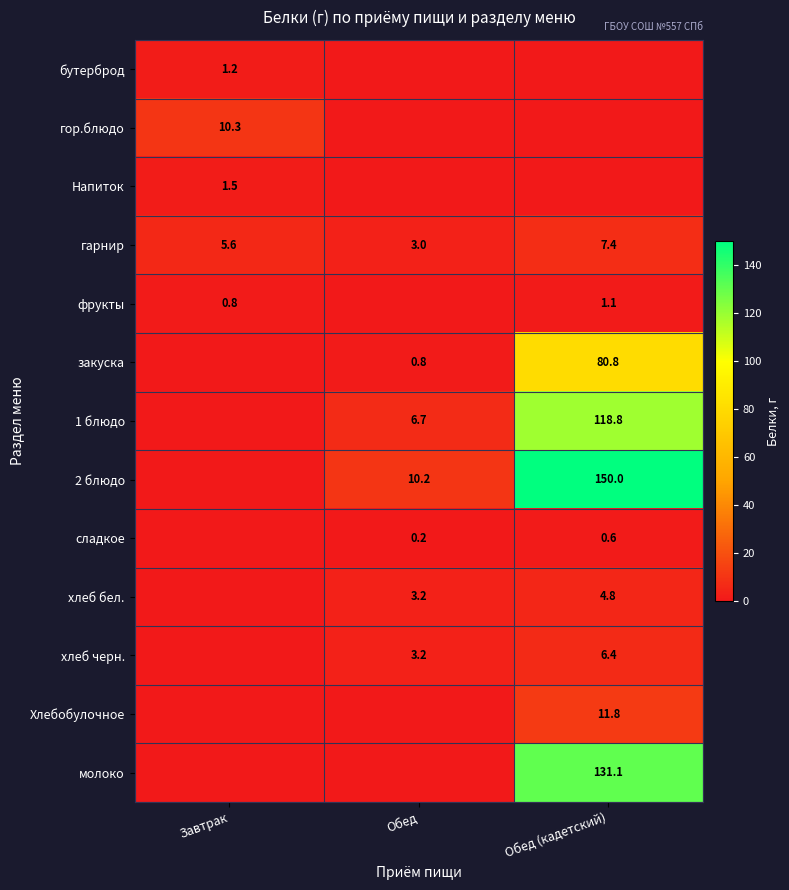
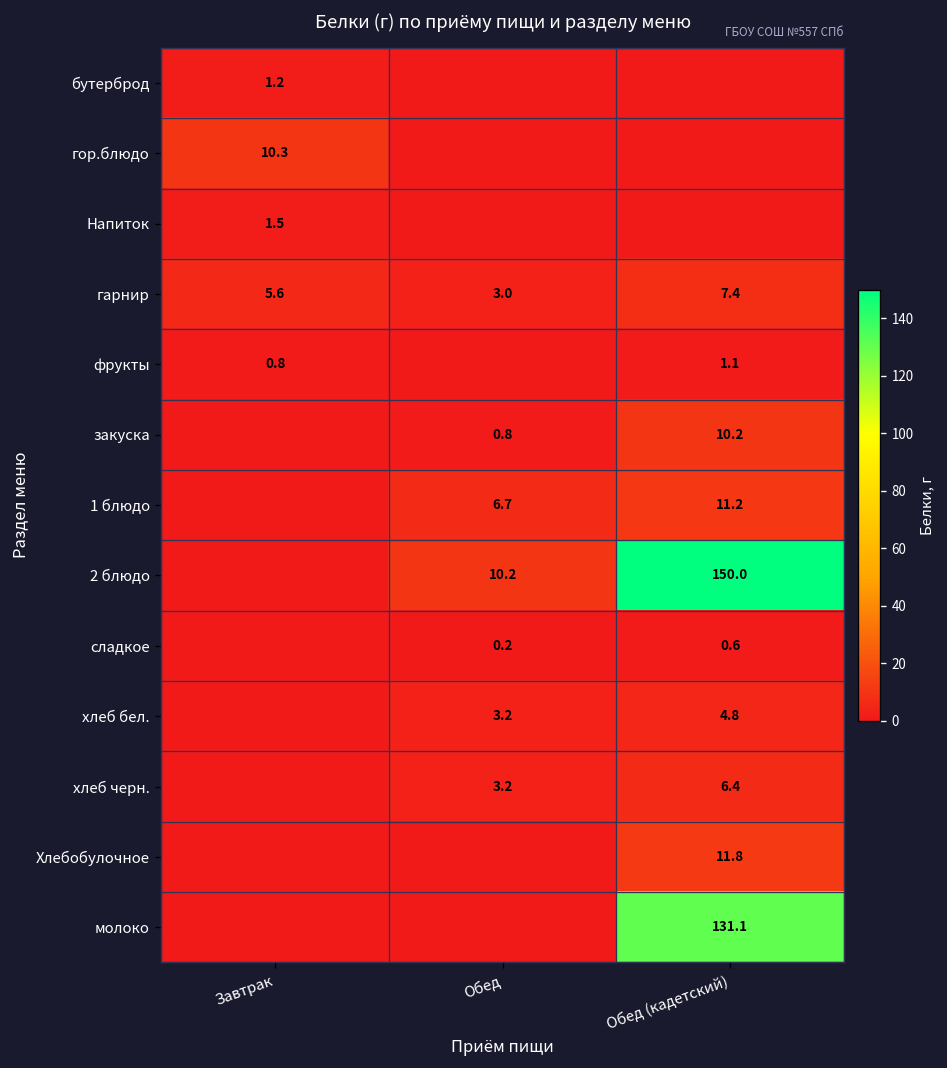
закуска, Обед (кадетский): 80.8 -> 10.2
1 блюдо, Обед (кадетский): 118.8 -> 11.2
